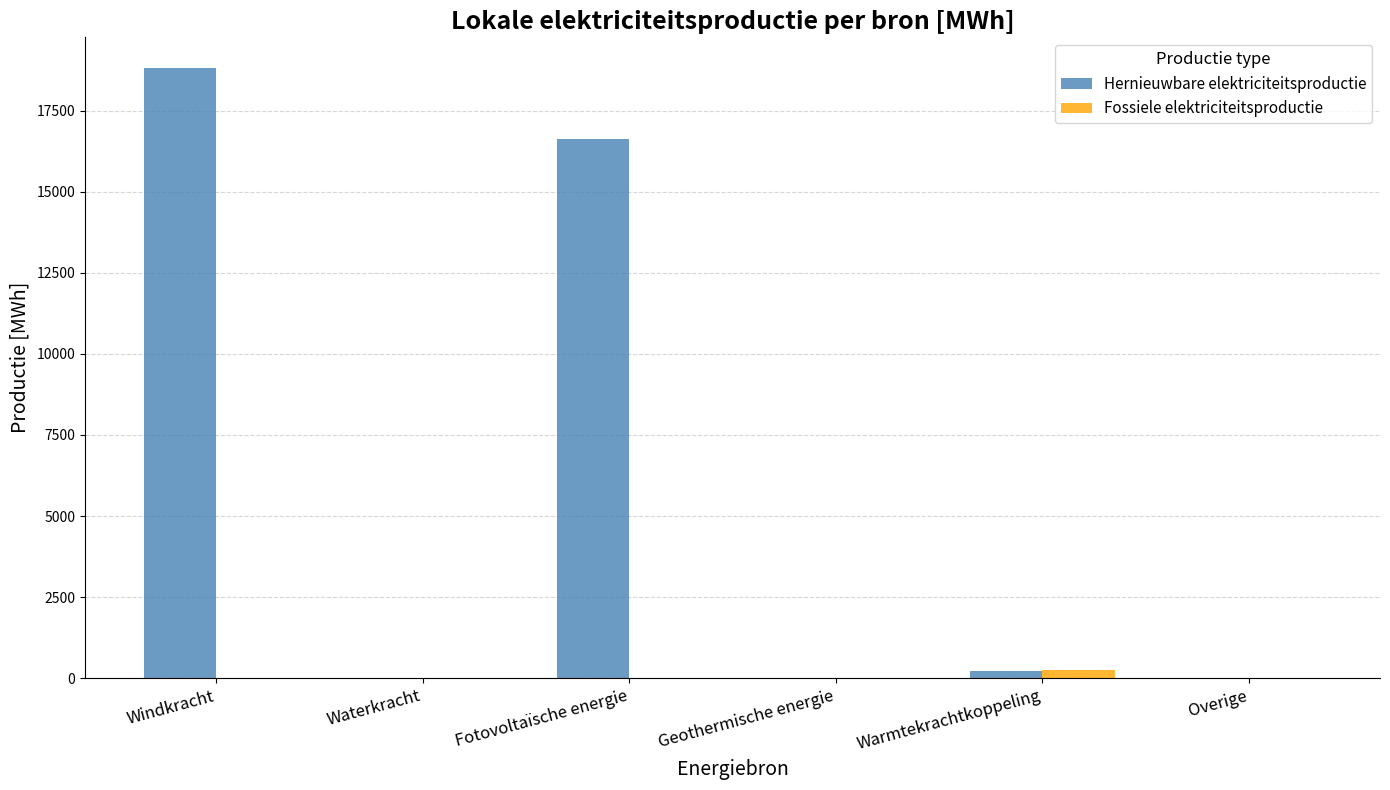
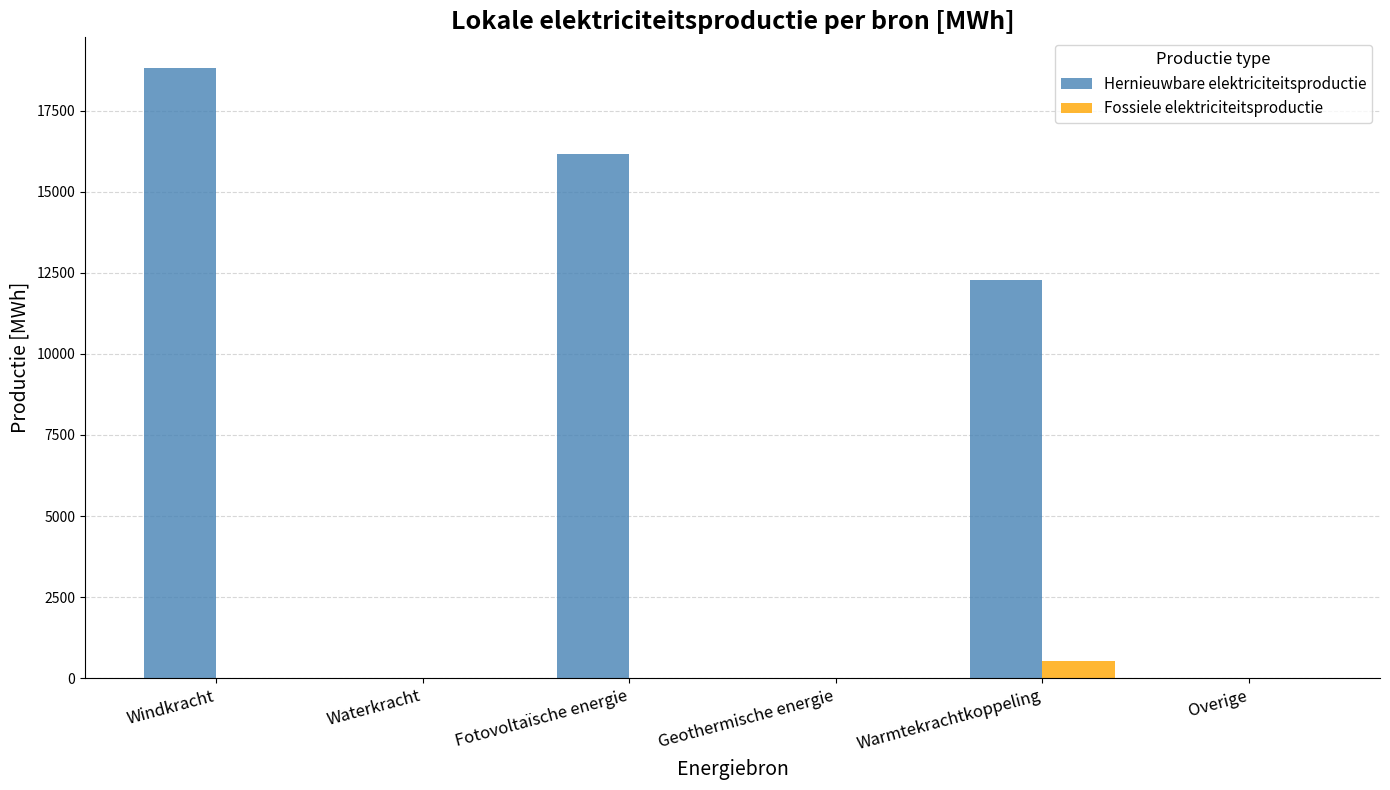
Hernieuwbare elektriciteitsproductie, Fotovoltaïsche energie: 16600 -> 16200
Hernieuwbare elektriciteitsproductie, Warmtekrachtkoppeling: 200 -> 12300
Fossiele elektriciteitsproductie, Warmtekrachtkoppeling: 200 -> 500
